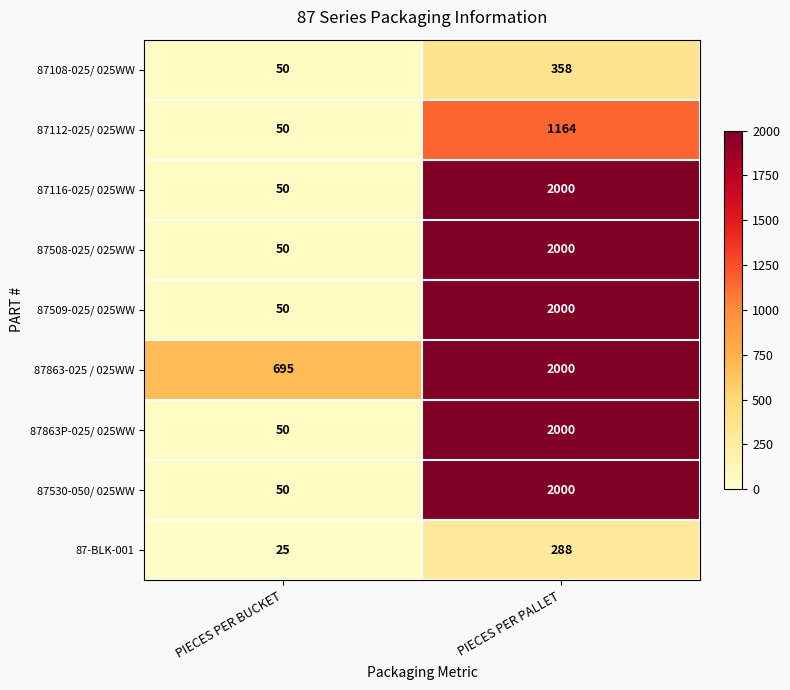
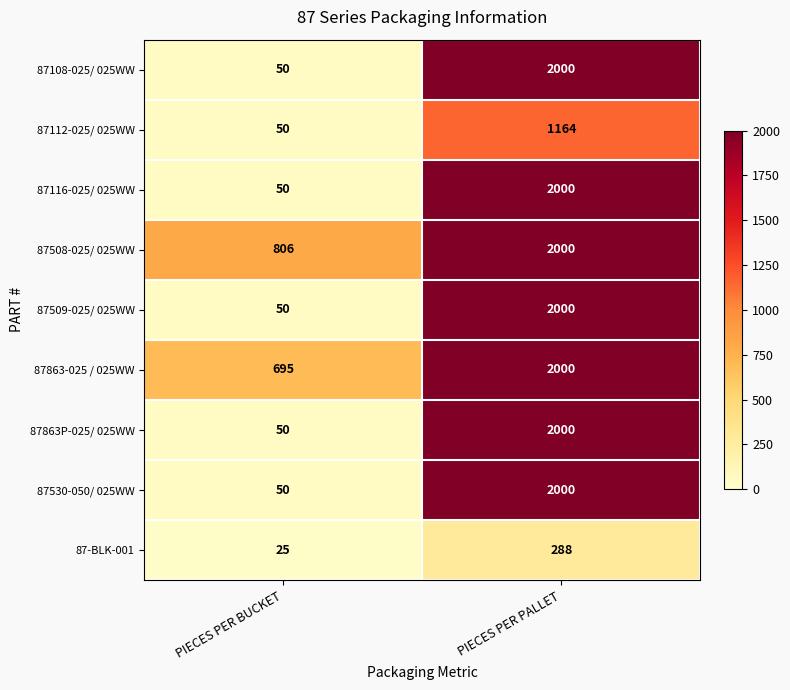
87108-025/ 025WW, PIECES PER PALLET: 358 -> 2000
87508-025/ 025WW, PIECES PER BUCKET: 50 -> 806
